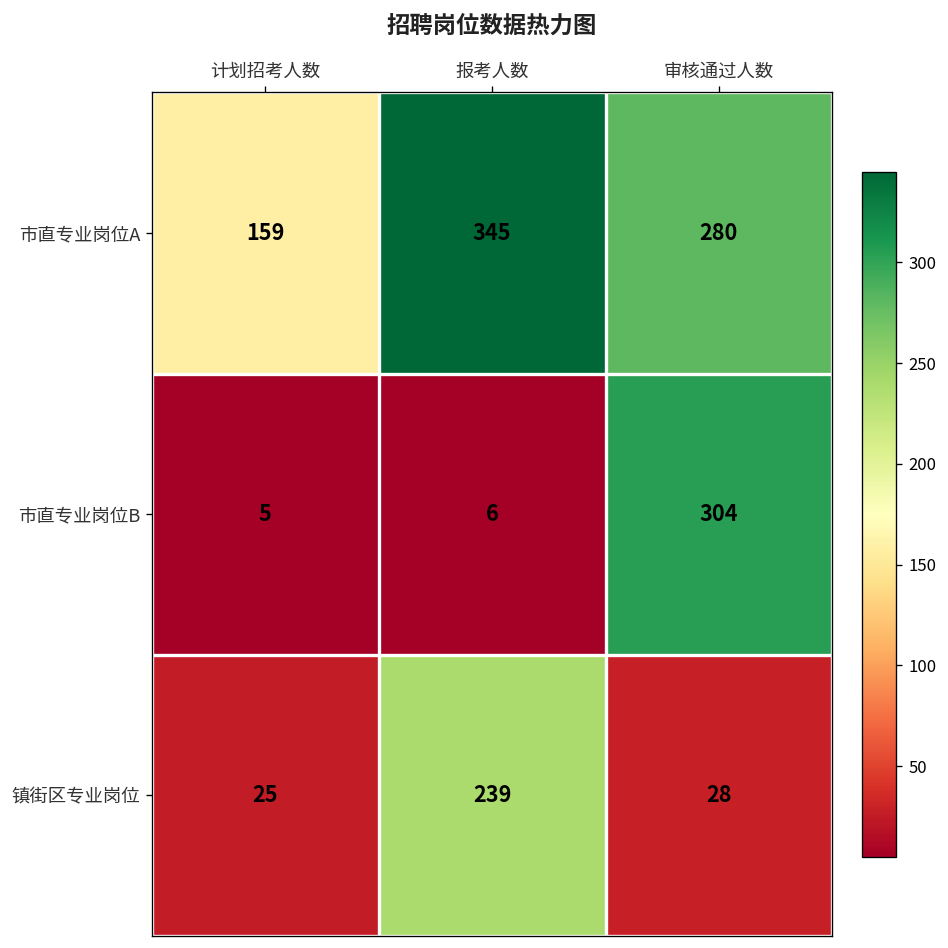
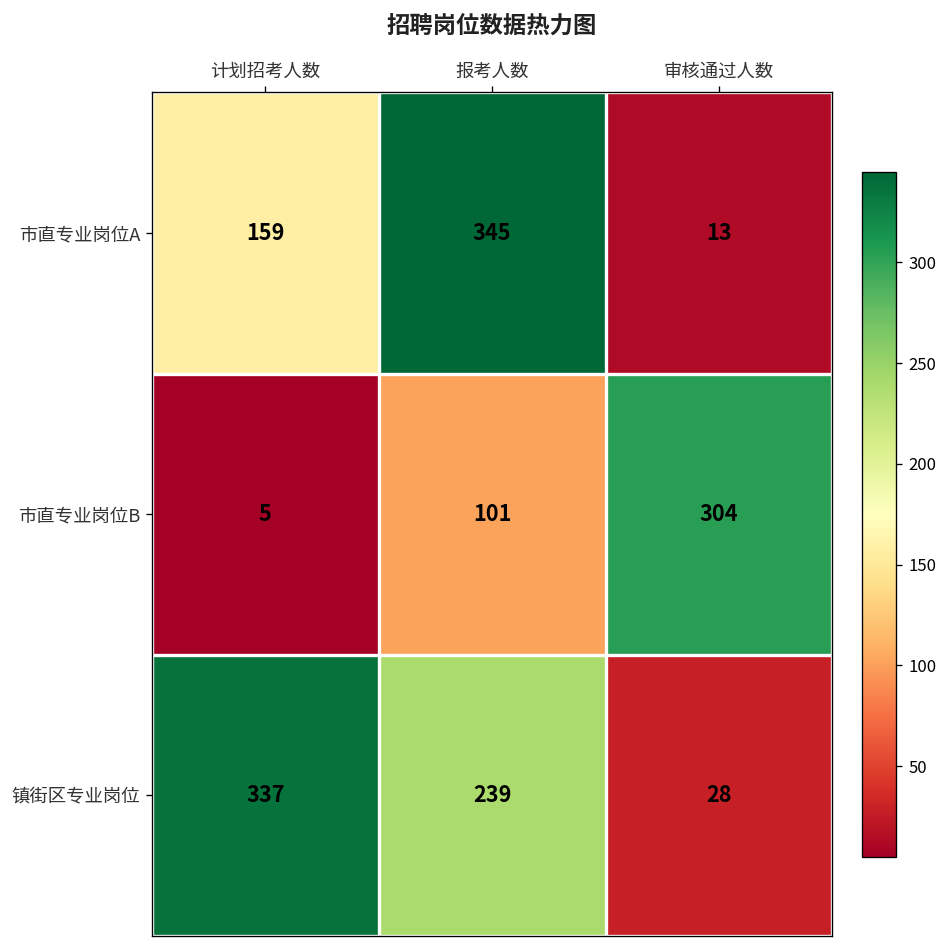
市直专业岗位A, 审核通过人数: 280 -> 13
市直专业岗位B, 报考人数: 6 -> 101
镇街区专业岗位, 计划招考人数: 25 -> 337
